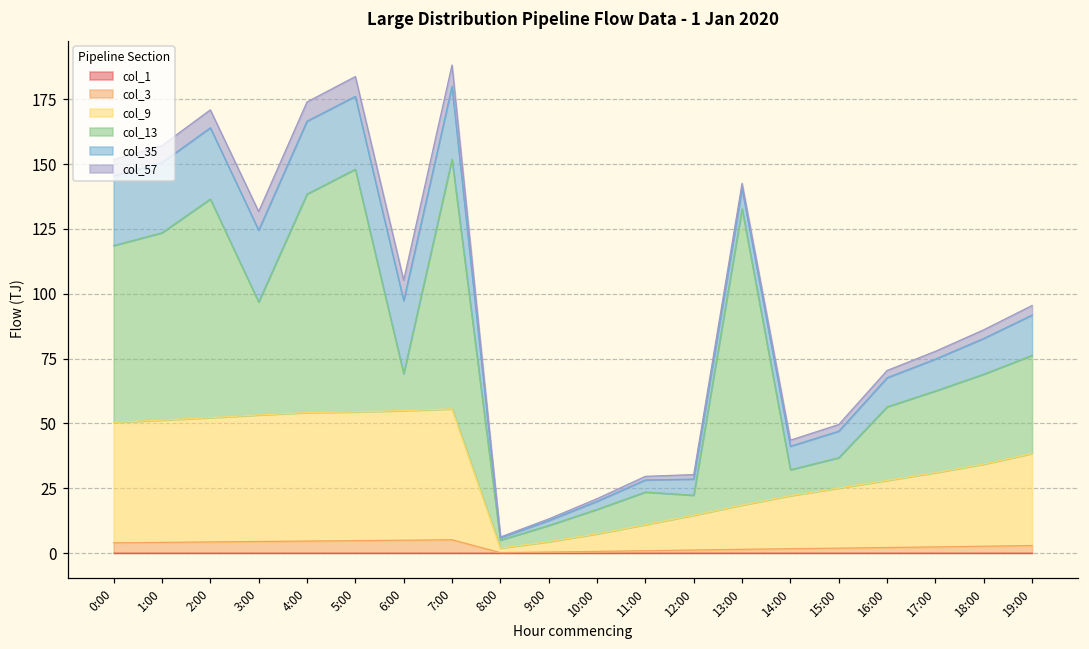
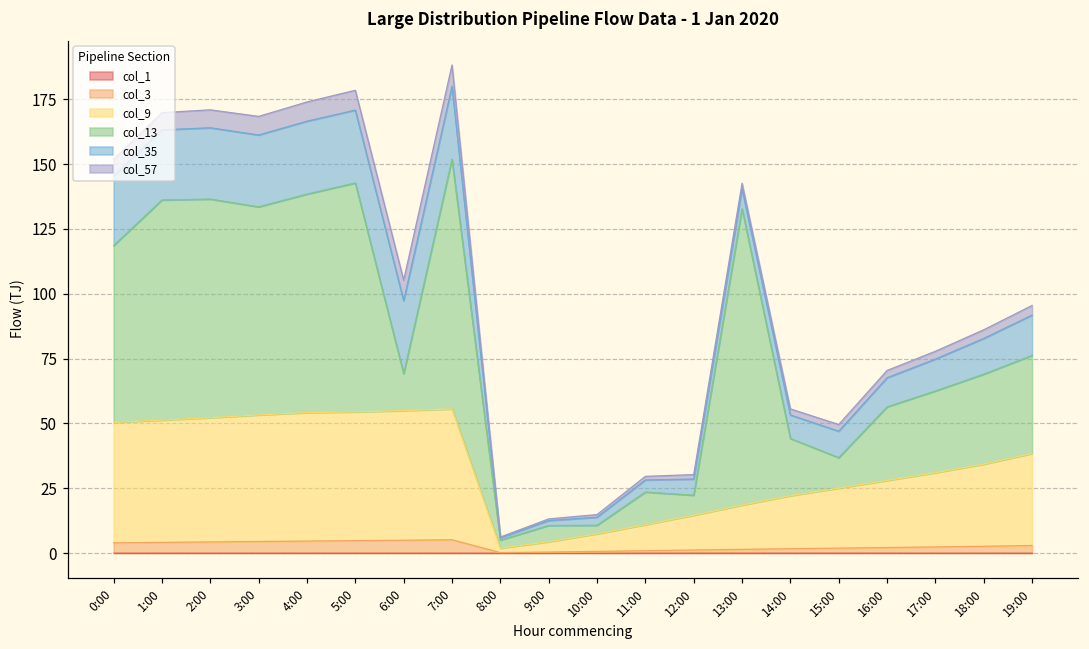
col_13, 1:00: 72 -> 85
col_13, 3:00: 44 -> 80
col_13, 5:00: 94 -> 88
col_13, 10:00: 9 -> 3
col_13, 14:00: 10 -> 22
